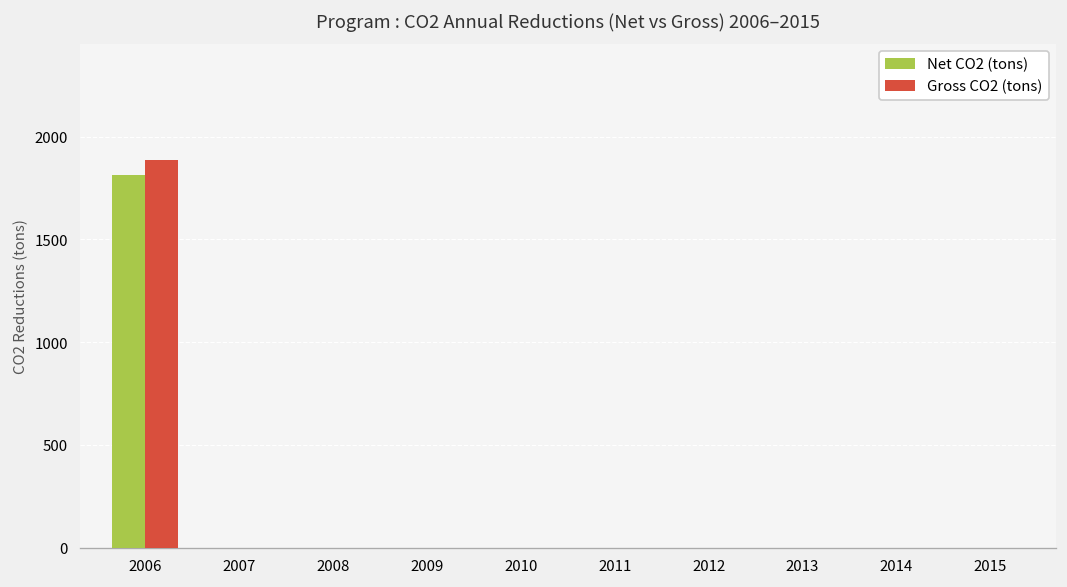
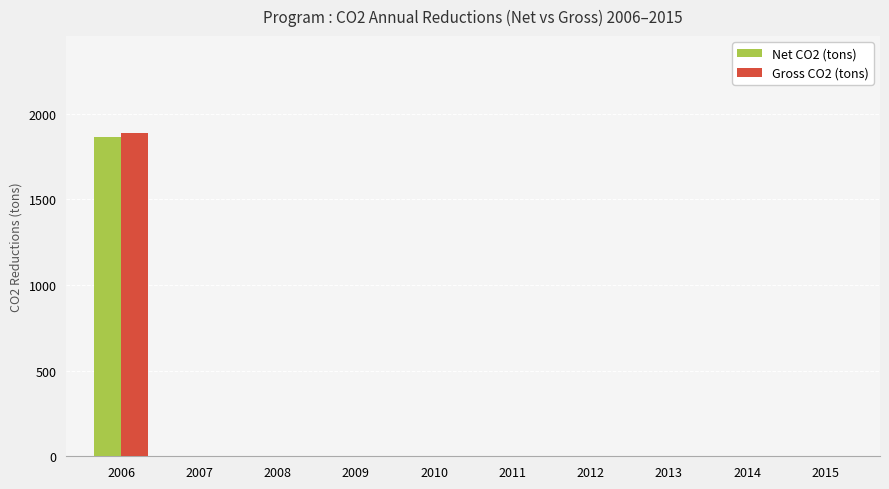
Net CO2 (tons), 2006: 1810 -> 1870
